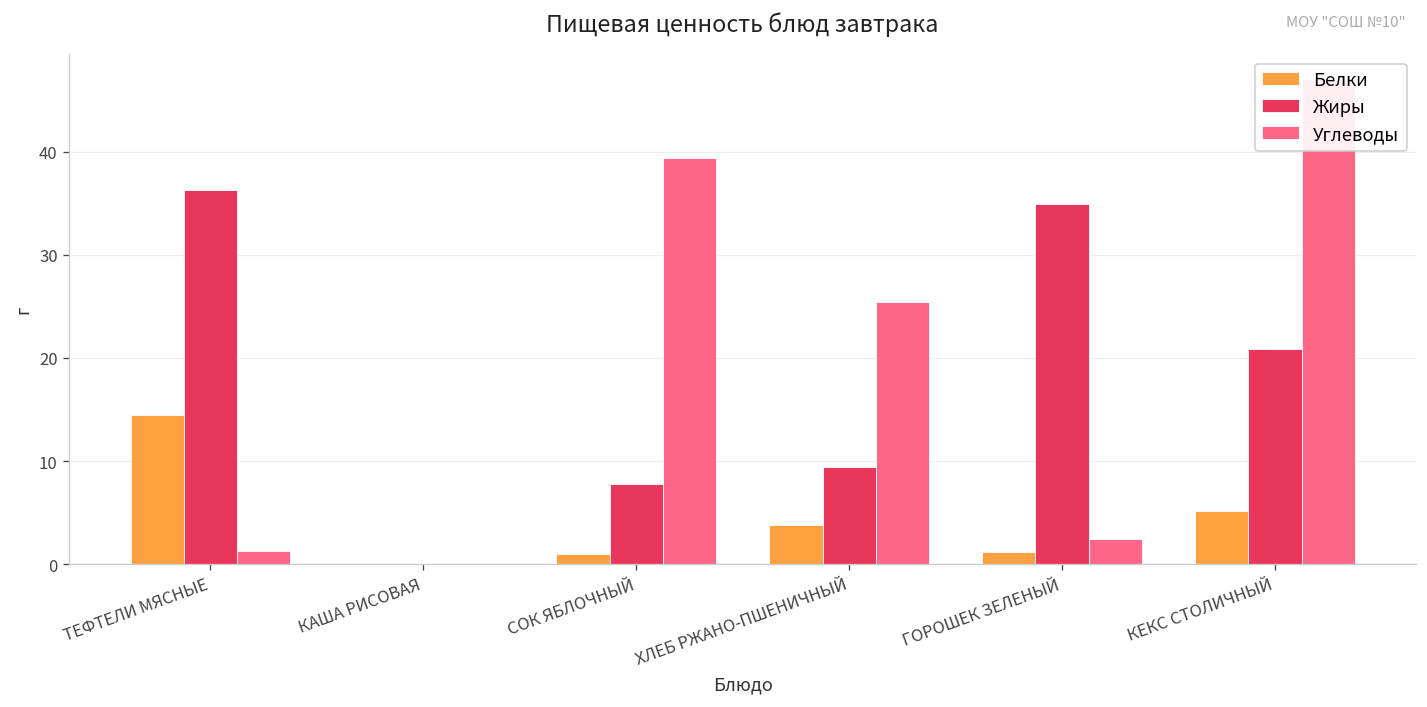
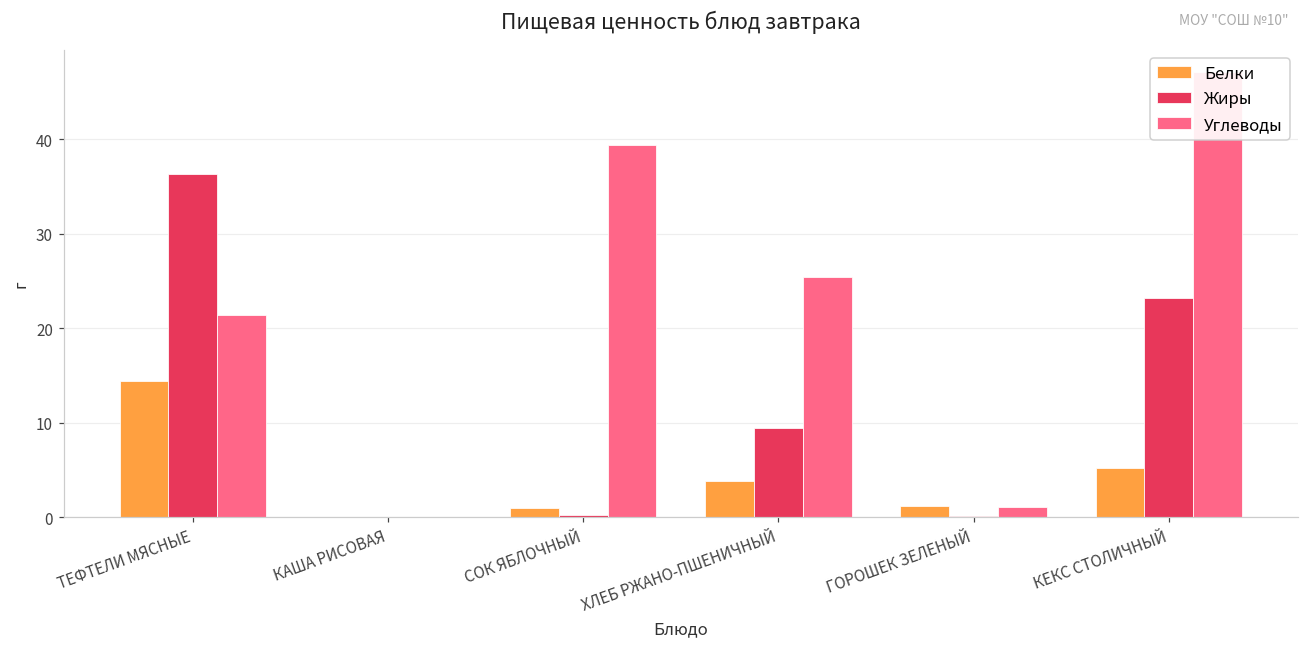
Углеводы, ТЕФТЕЛИ МЯСНЫЕ: 1 -> 21
Жиры, СОК ЯБЛОЧНЫЙ: 8 -> 0
Жиры, ГОРОШЕК ЗЕЛЕНЫЙ: 35 -> 0
Углеводы, ГОРОШЕК ЗЕЛЕНЫЙ: 2 -> 1
Жиры, КЕКС СТОЛИЧНЫЙ: 21 -> 23
